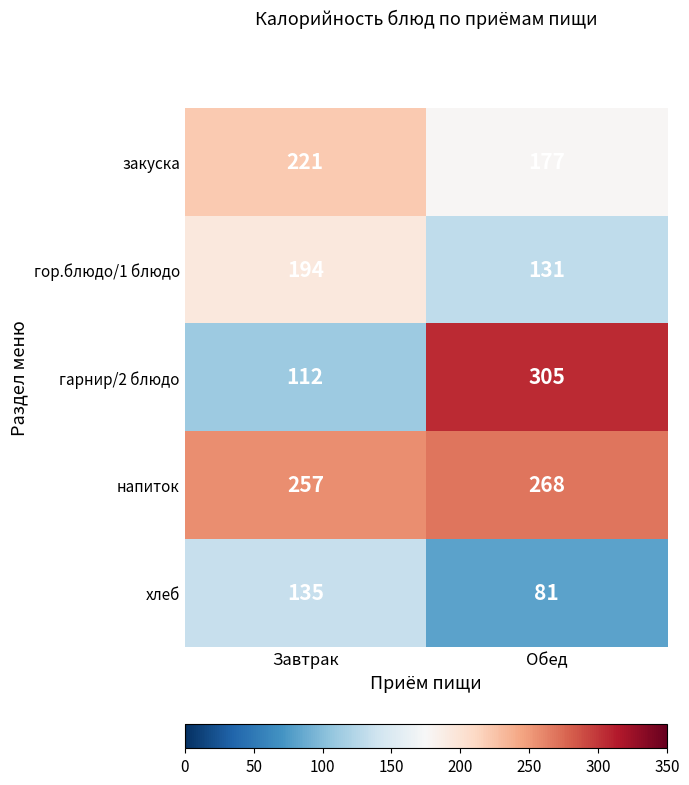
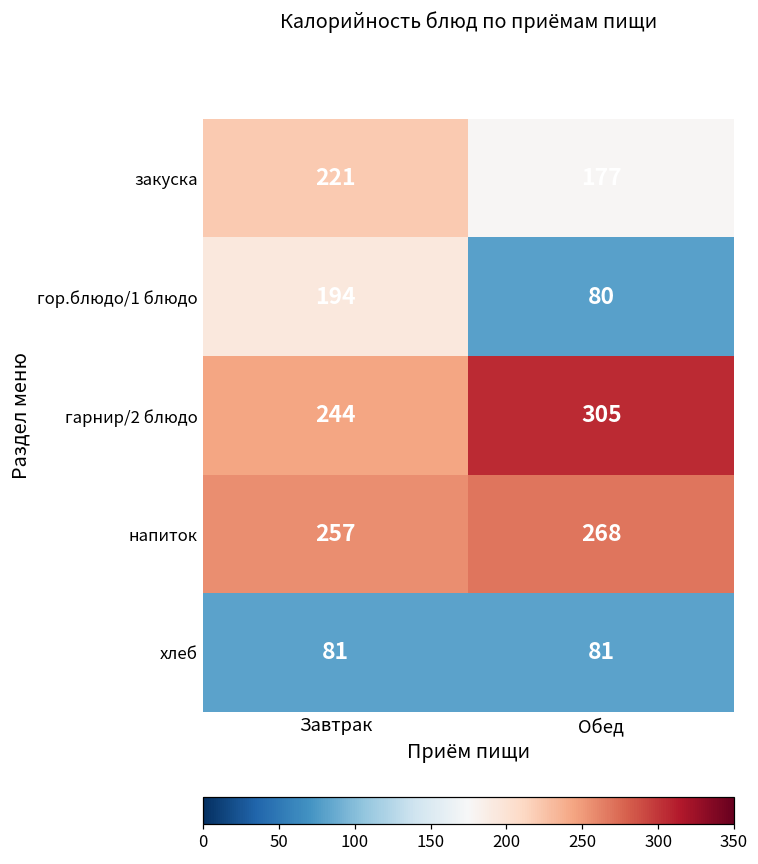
гор.блюдо/1 блюдо, Обед: 131 -> 80
гарнир/2 блюдо, Завтрак: 112 -> 244
хлеб, Завтрак: 135 -> 81
